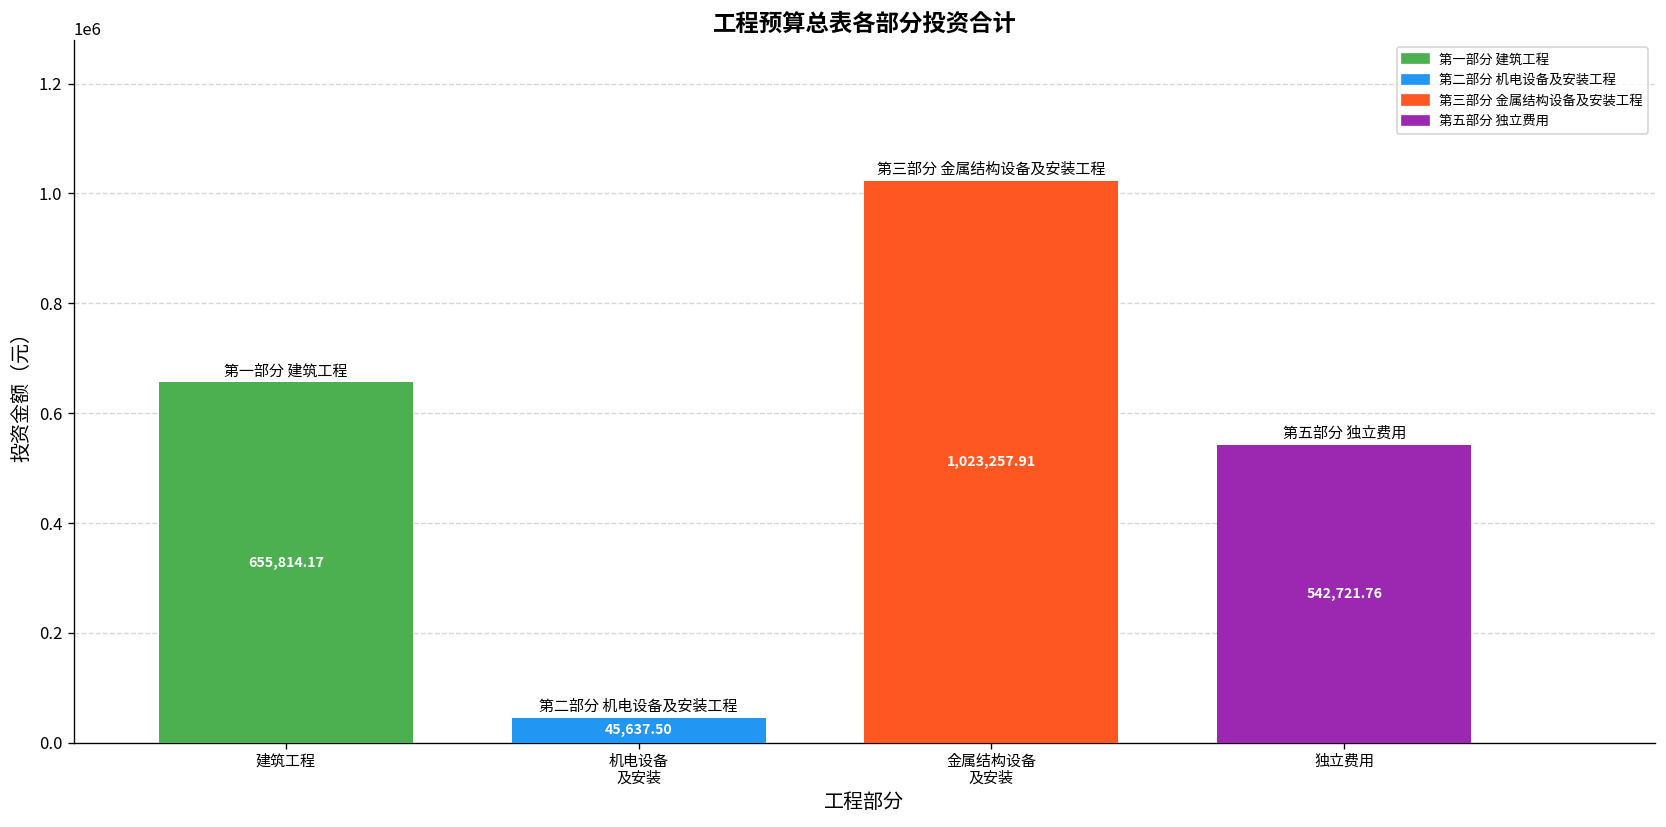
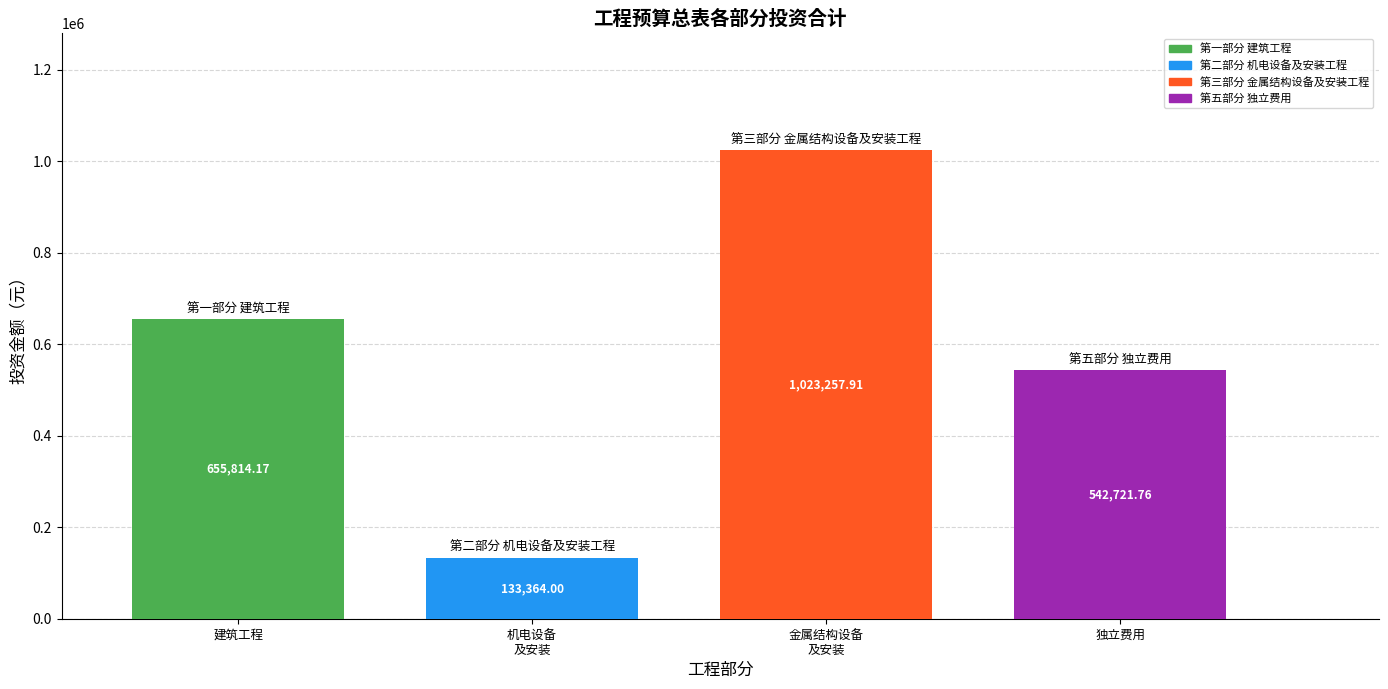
机电设备 及安装: 45,637.50 -> 133,364.00
